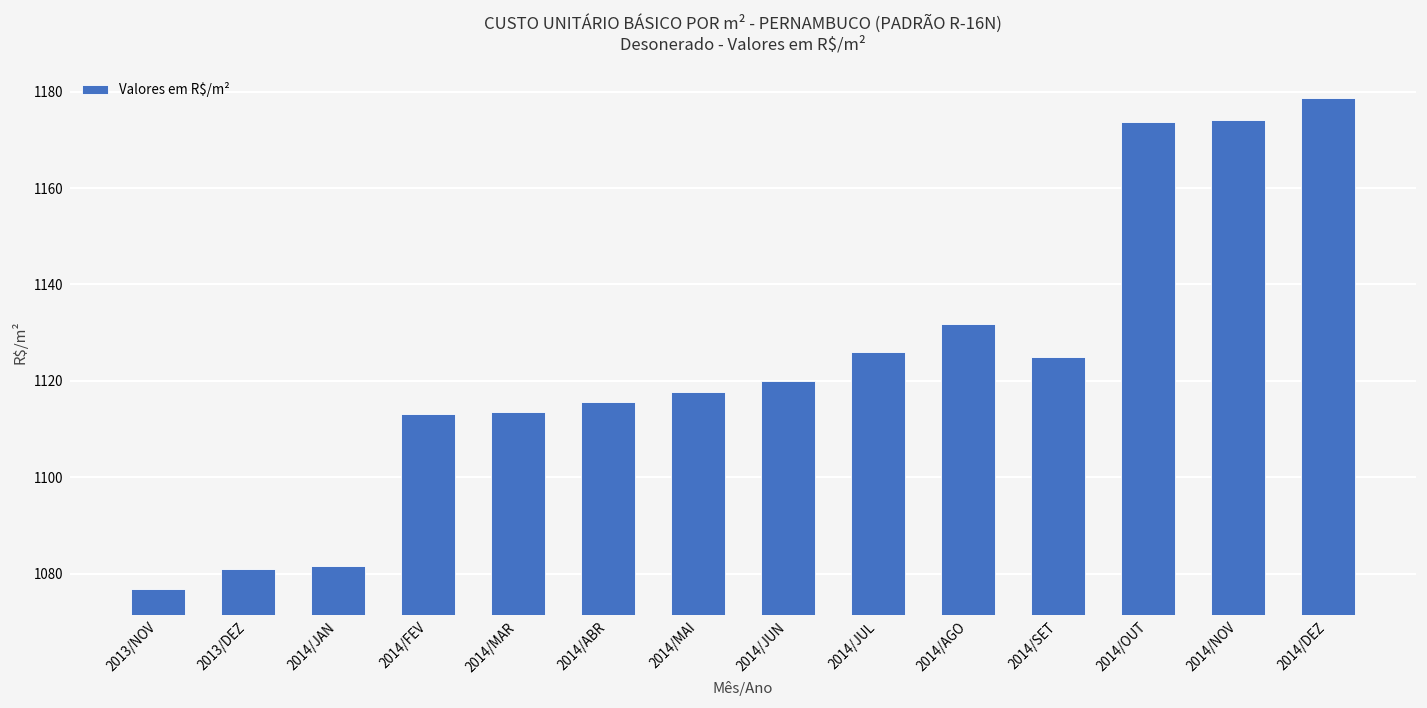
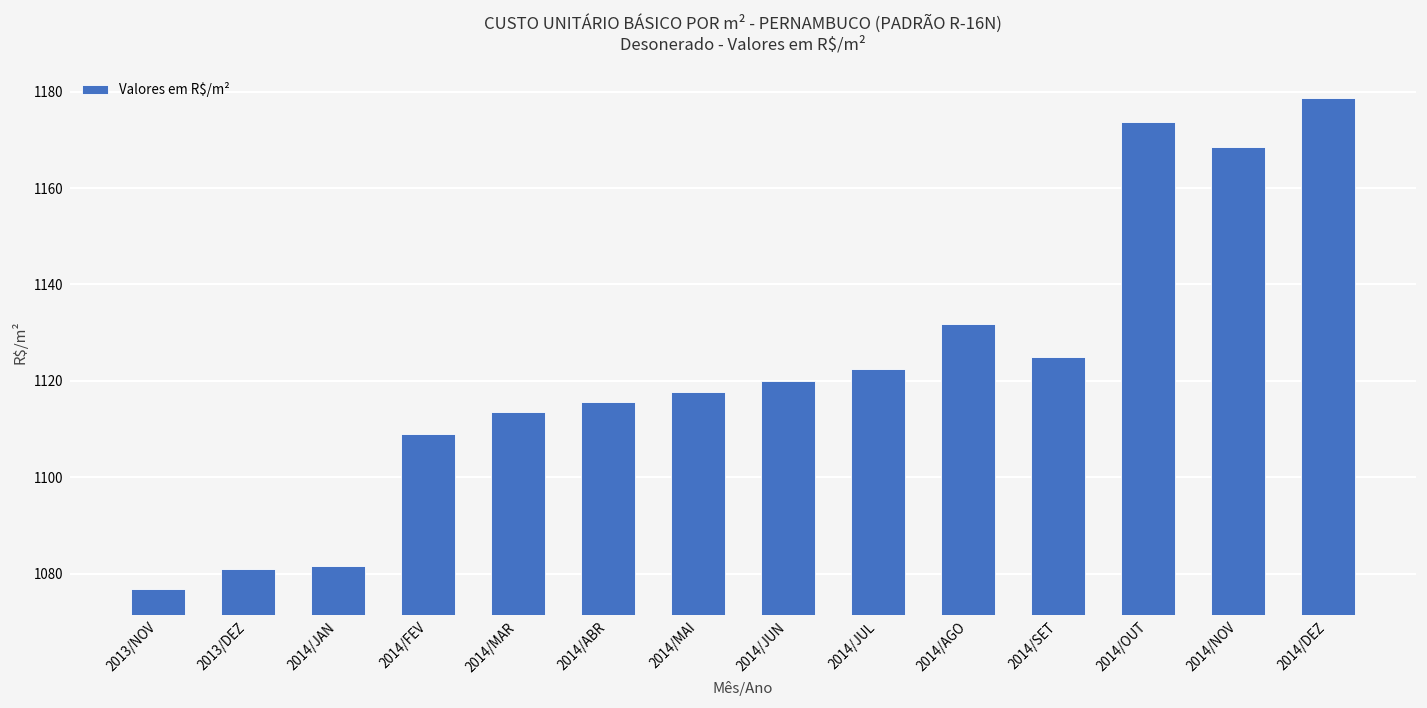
2014/FEV: 1113 -> 1109
2014/JUL: 1126 -> 1122
2014/NOV: 1174 -> 1168
